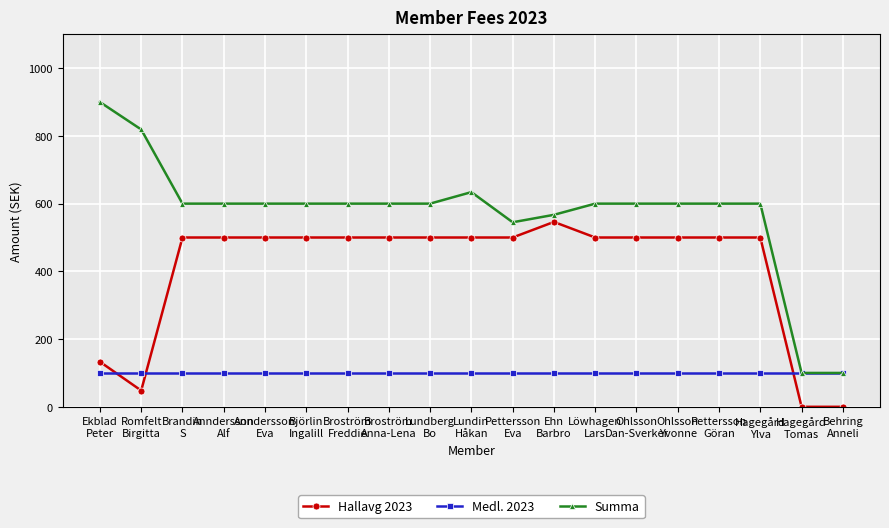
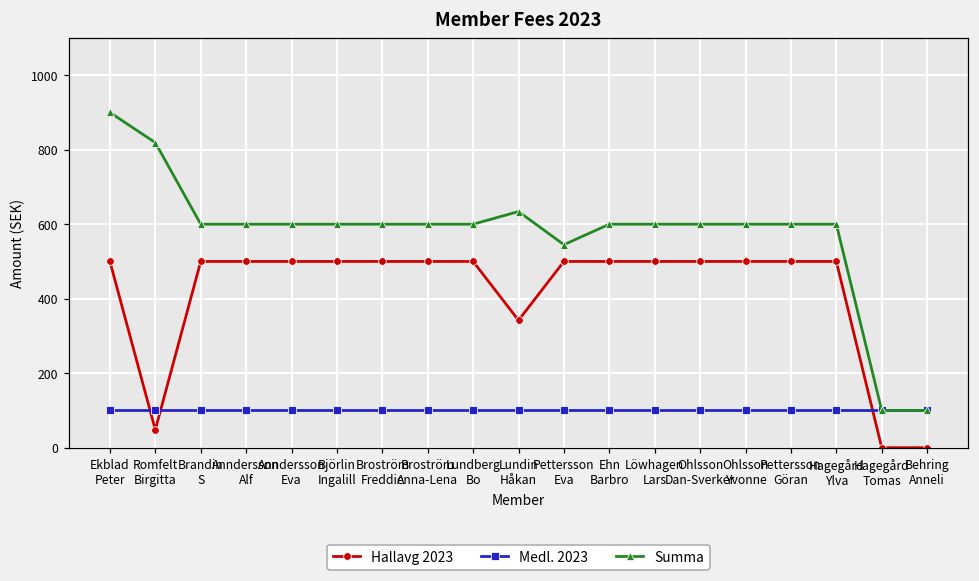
Hallavg 2023, Ekblad Peter: 130 -> 500
Hallavg 2023, Lundin Håkan: 500 -> 340
Hallavg 2023, Ehn Barbro: 550 -> 500
Summa, Ehn Barbro: 570 -> 600
